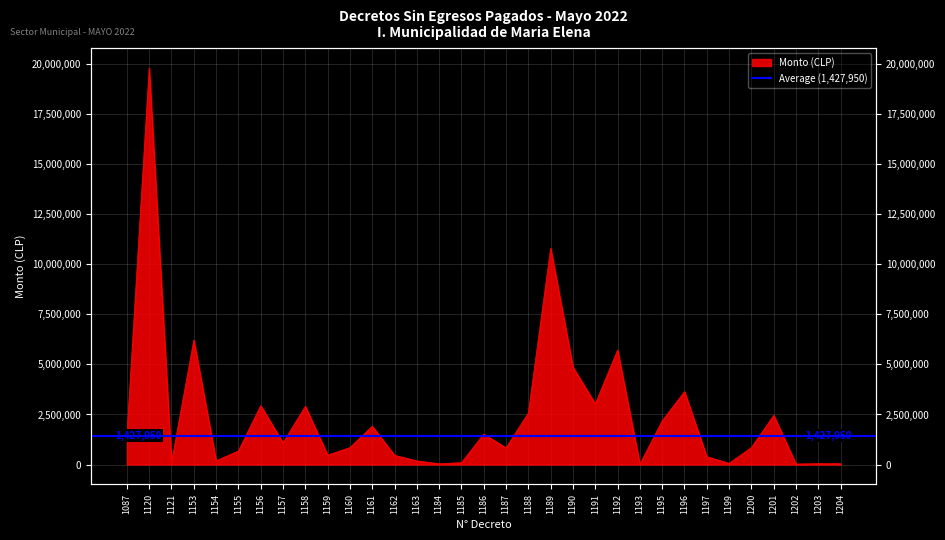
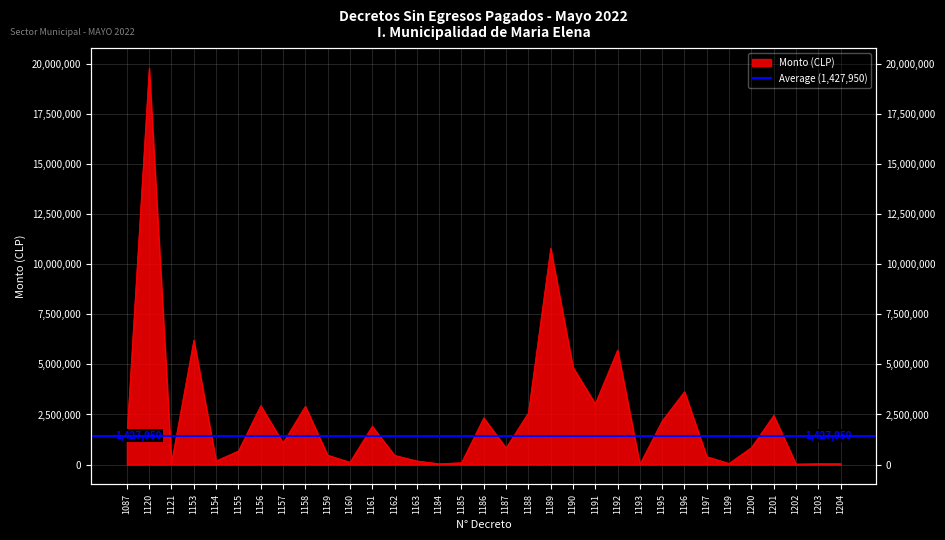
1160: 800,000 -> 100,000
1186: 1,500,000 -> 2,300,000
